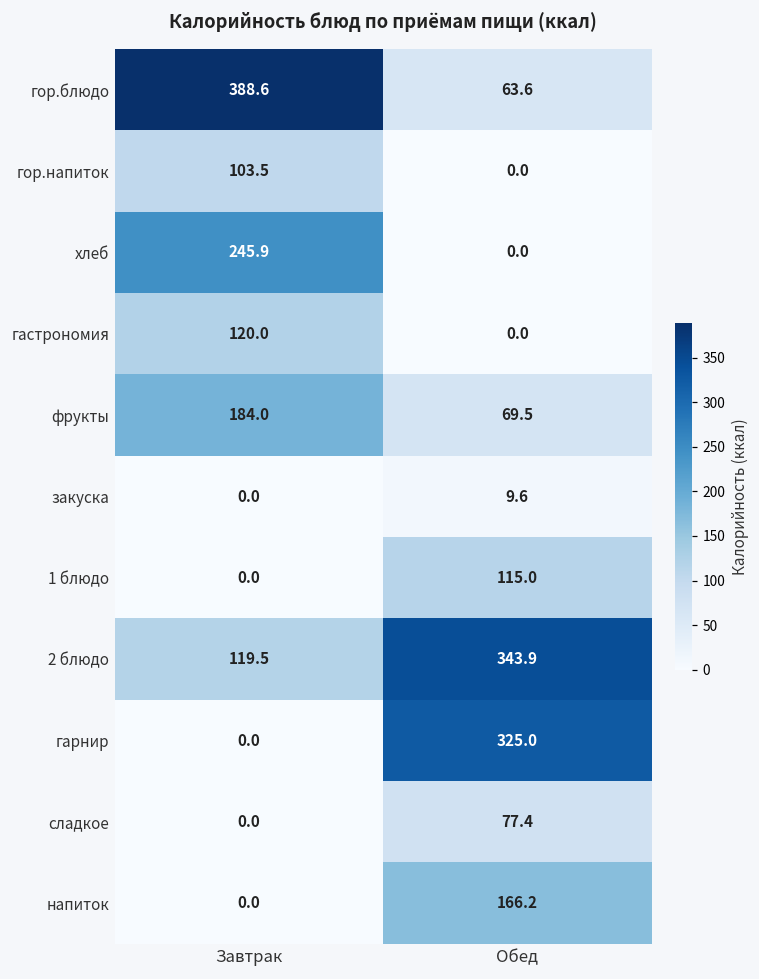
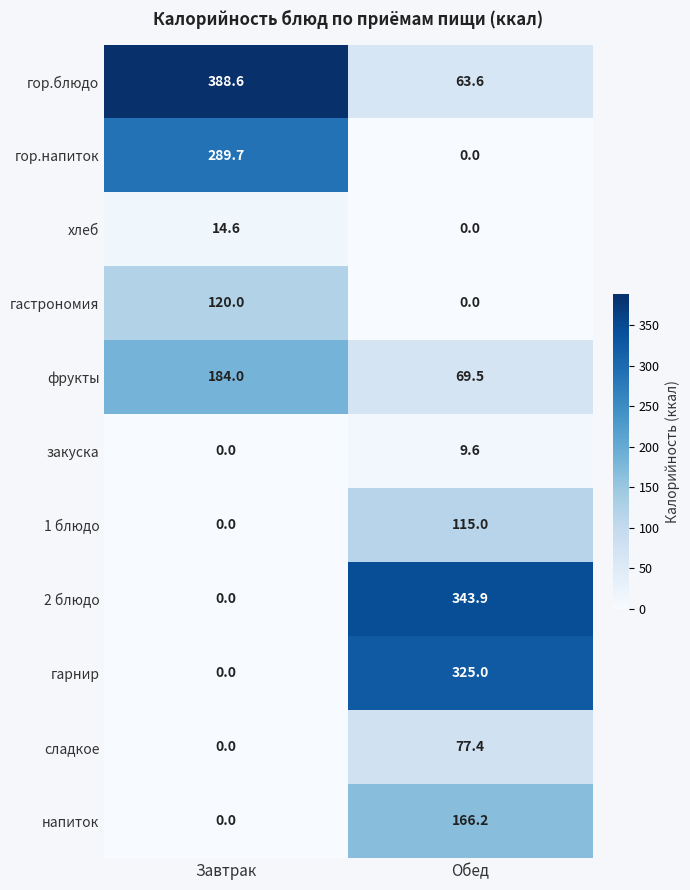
гор.напиток, Завтрак: 103.5 -> 289.7
хлеб, Завтрак: 245.9 -> 14.6
2 блюдо, Завтрак: 119.5 -> 0.0
